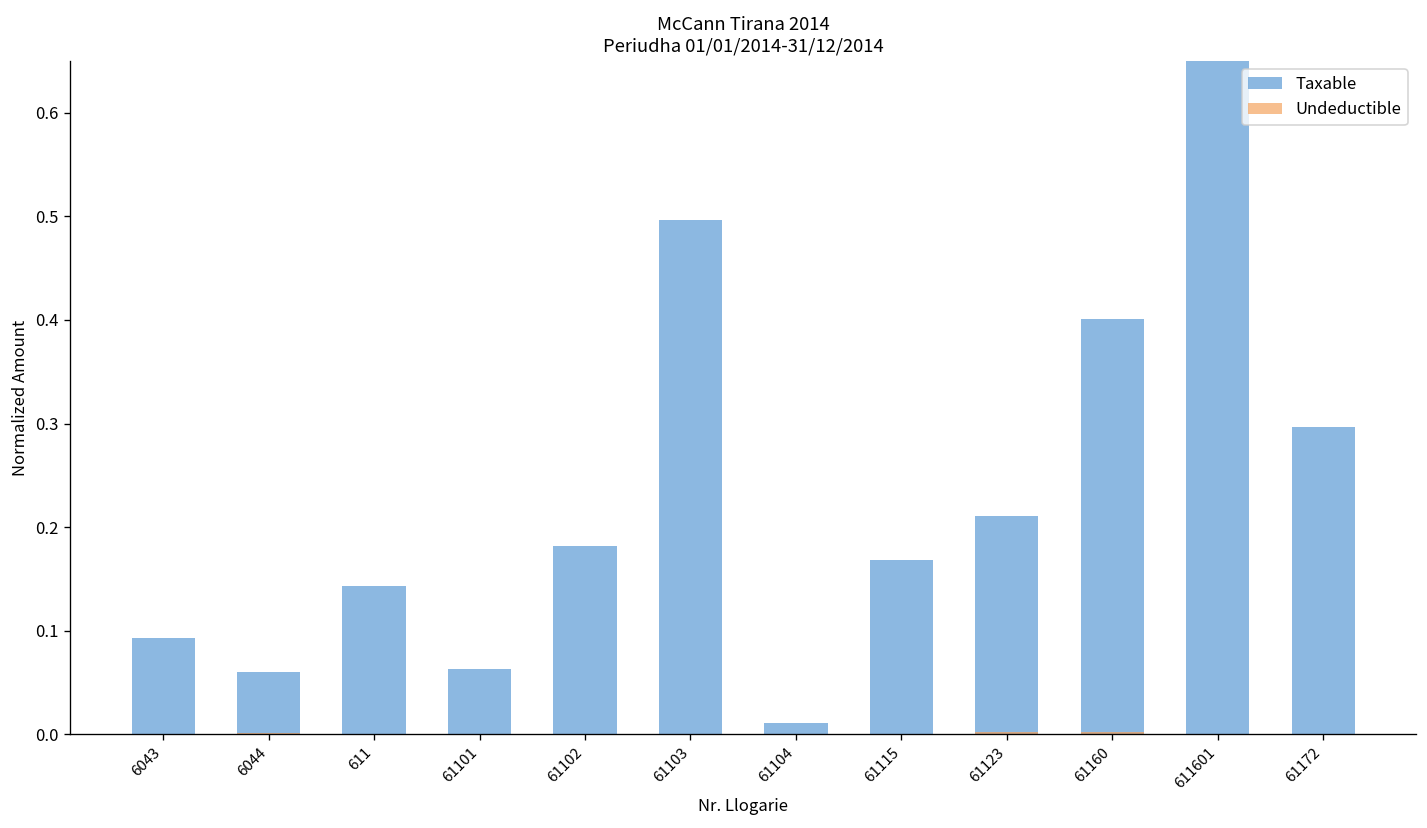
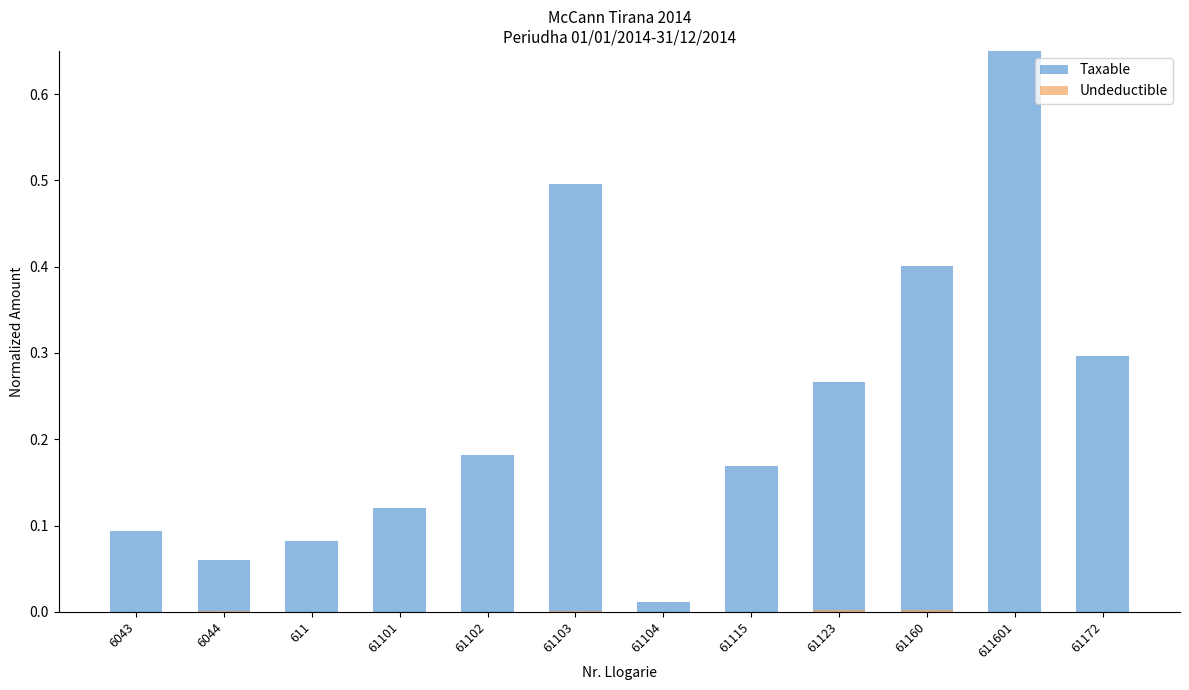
Taxable, 611: 0.14 -> 0.08
Taxable, 61101: 0.06 -> 0.12
Taxable, 61123: 0.21 -> 0.27
